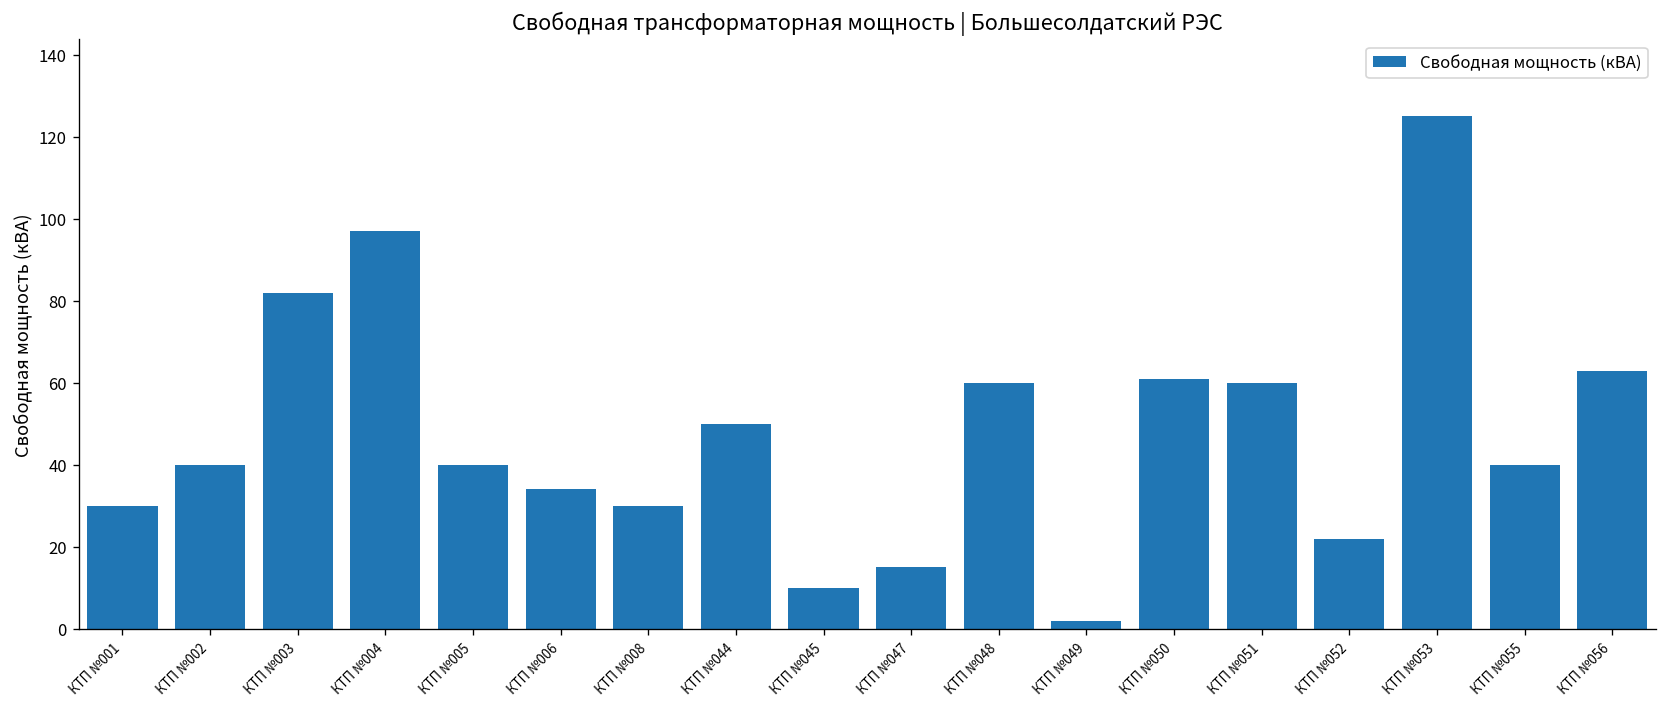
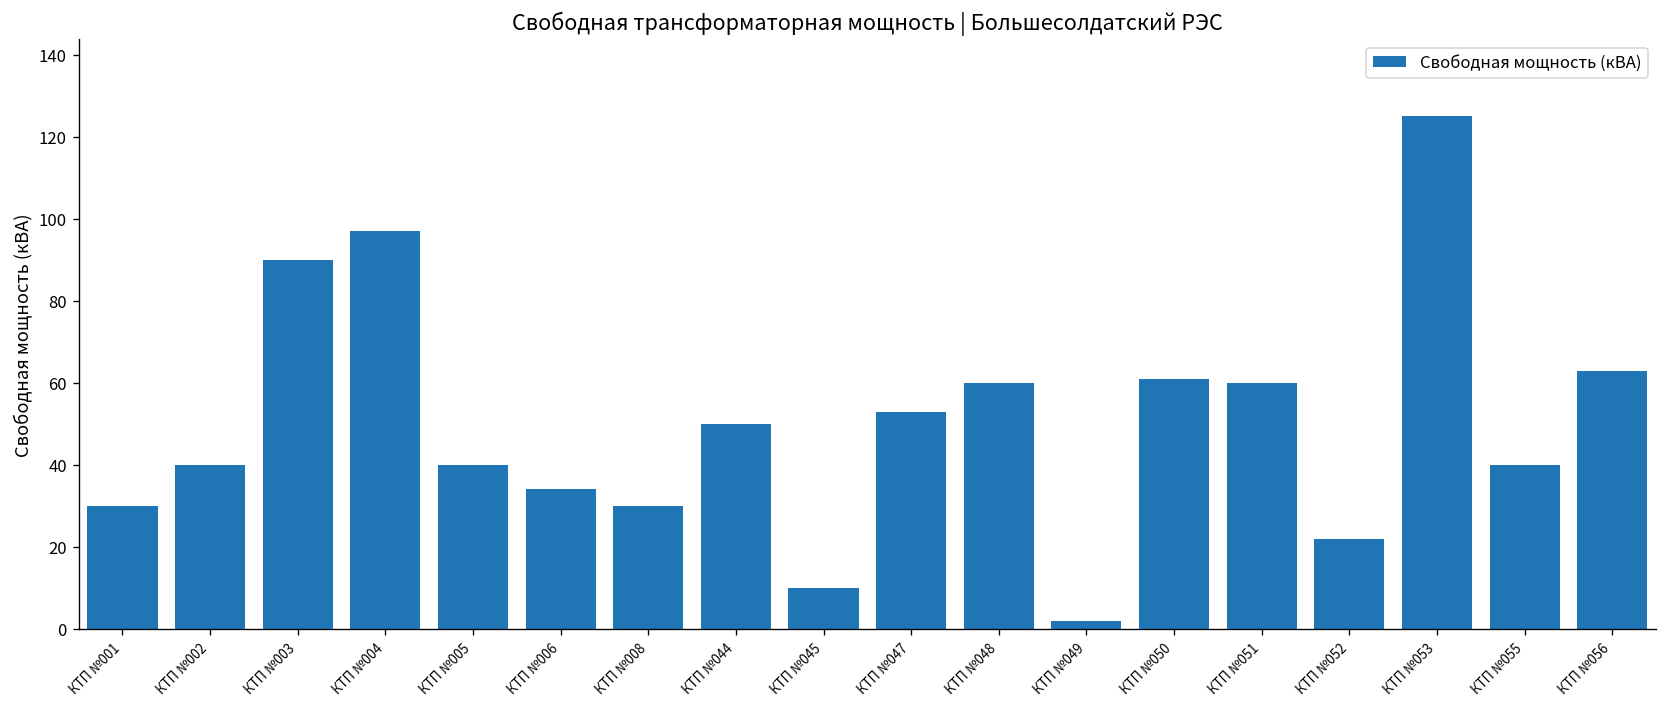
КТП №003: 82 -> 90
КТП №047: 15 -> 53
